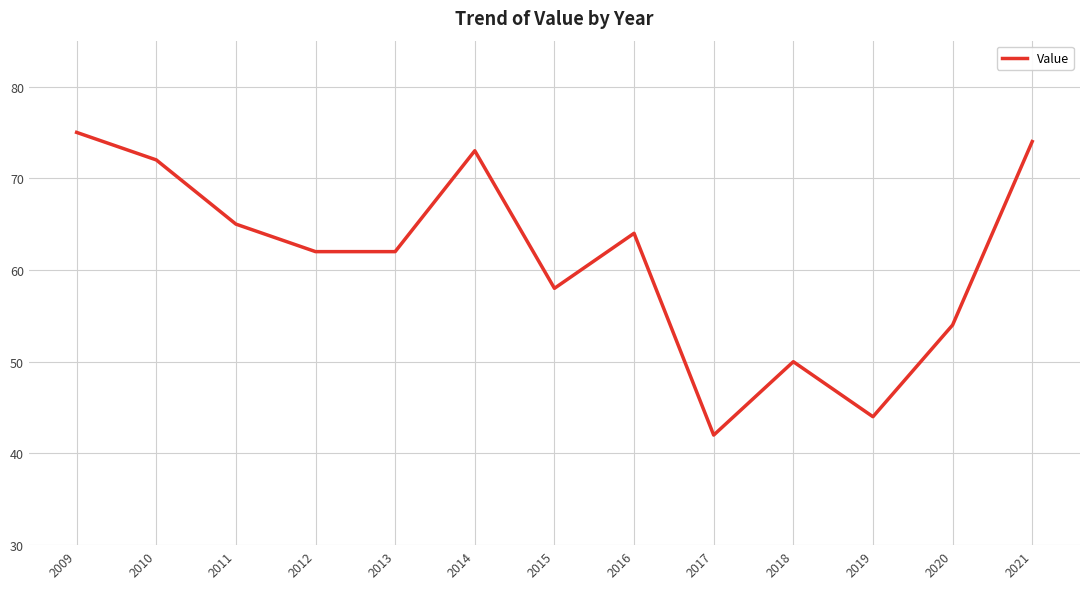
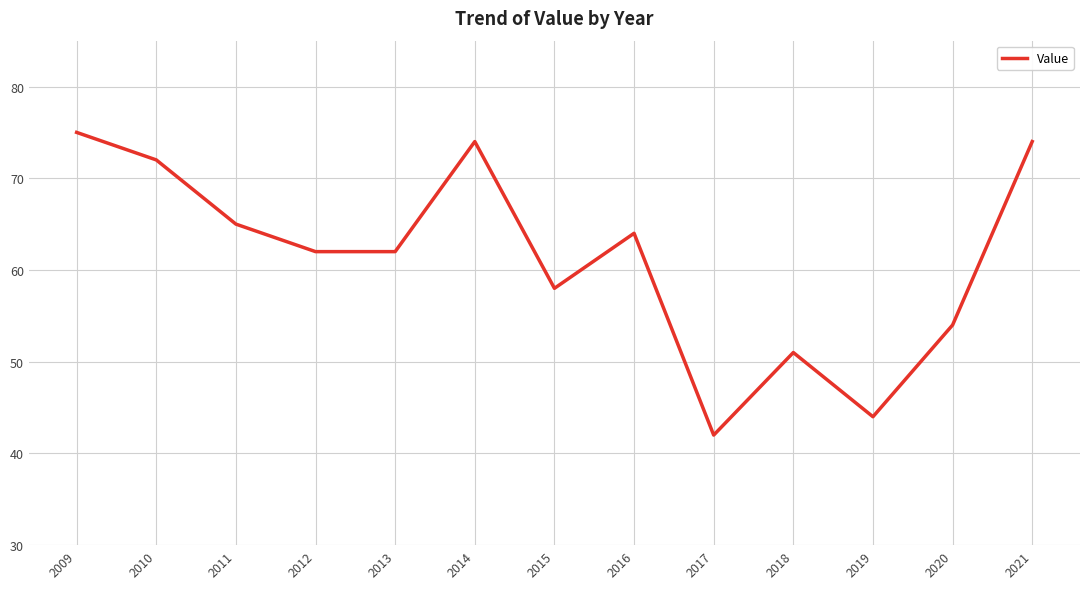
2014: 73 -> 74
2018: 50 -> 51
